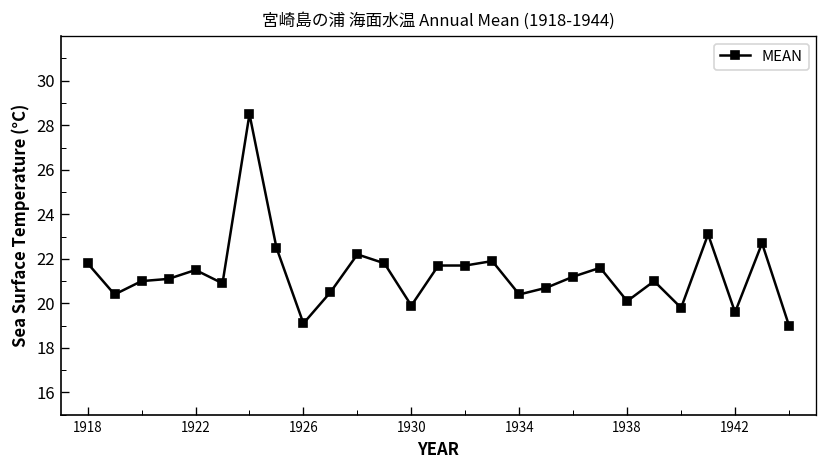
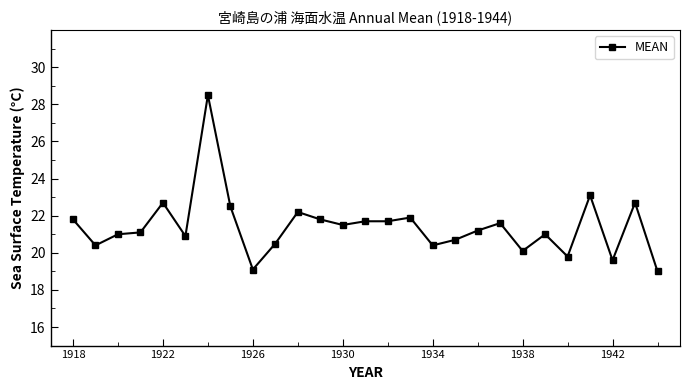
1922: 21.5 -> 22.7
1930: 19.9 -> 21.5
